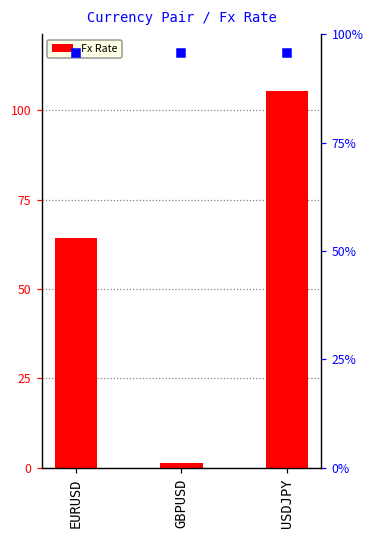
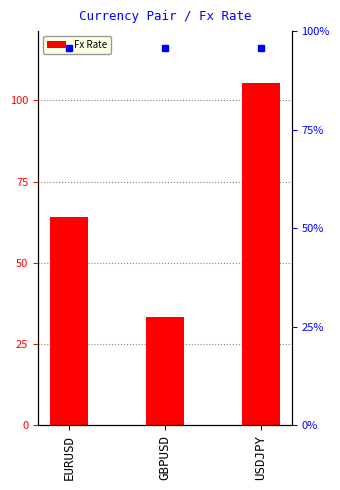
Fx Rate, GBPUSD: 1 -> 33
